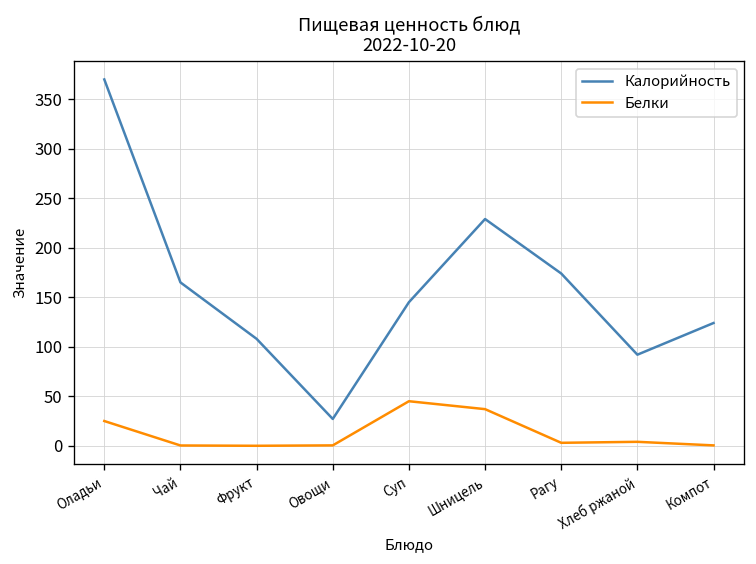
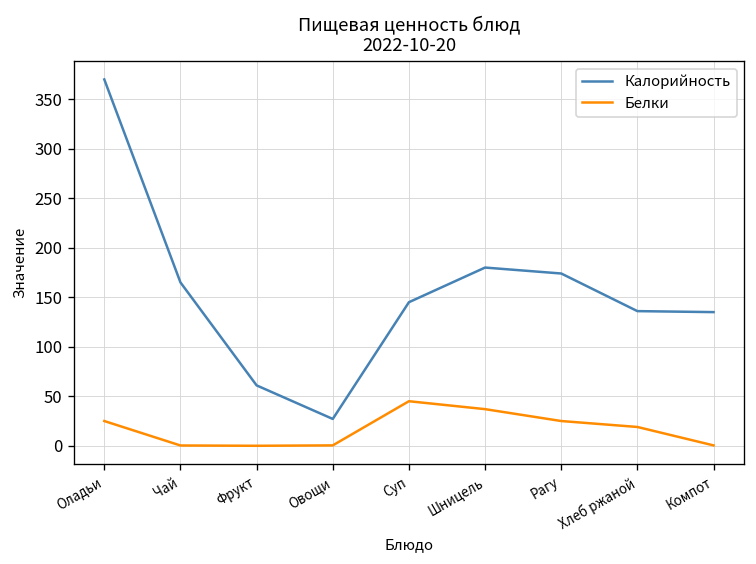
Калорийность, Фрукт: 110 -> 60
Калорийность, Шницель: 230 -> 180
Белки, Рагу: 0 -> 30
Калорийность, Хлеб ржаной: 90 -> 140
Белки, Хлеб ржаной: 0 -> 20
Калорийность, Компот: 120 -> 140
